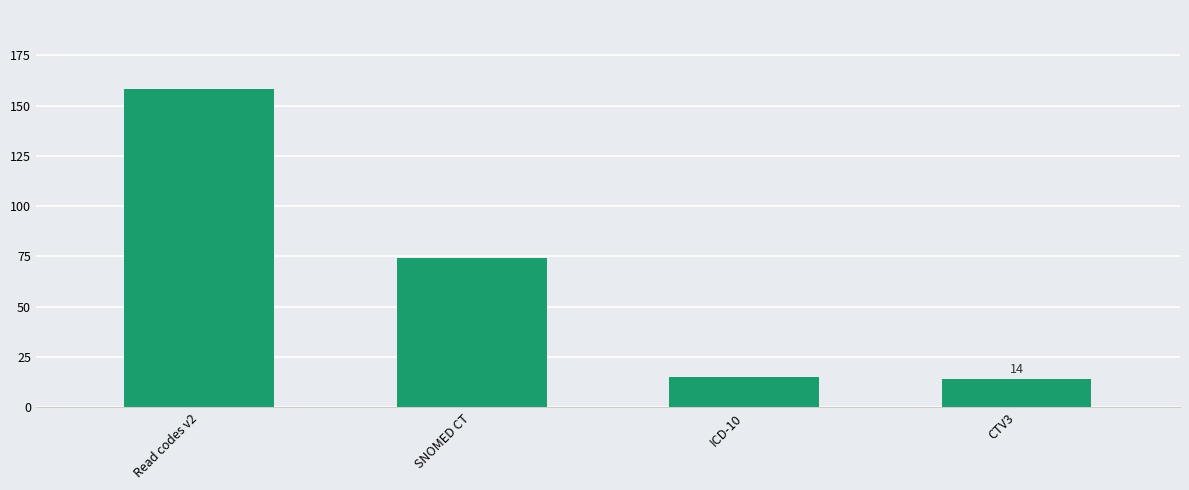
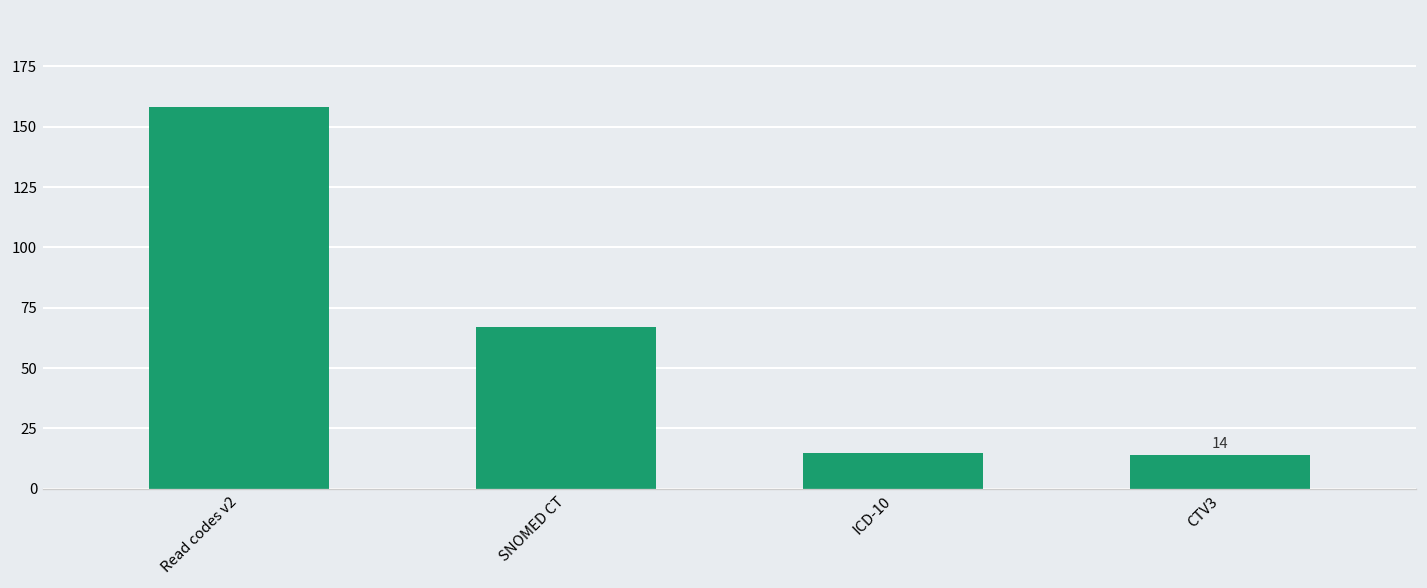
SNOMED CT: 74 -> 67
